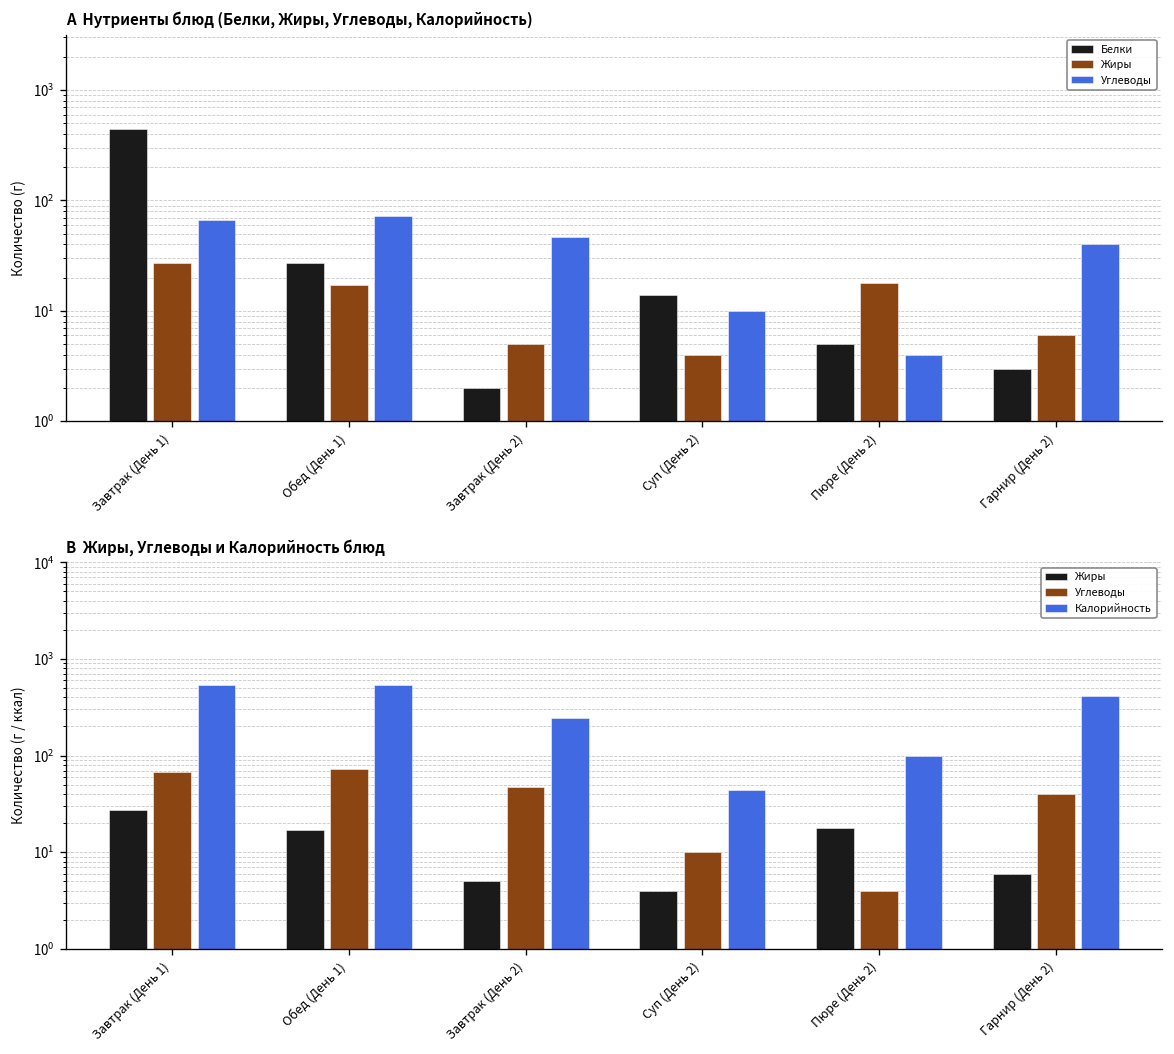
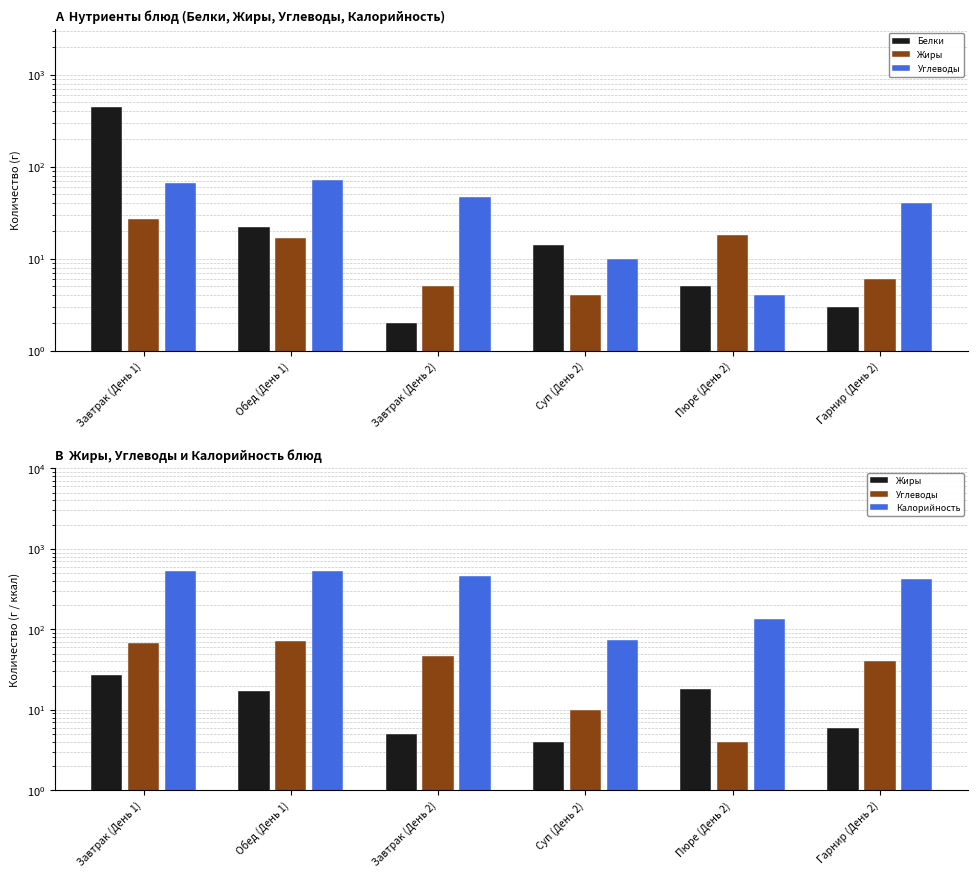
A Нутриенты блюд (Белки, Жиры, Углеводы, Калорийность), Белки, Обед (День 1): 27 -> 22
B Жиры, Углеводы и Калорийность блюд, Калорийность, Завтрак (День 2): 250 -> 500
B Жиры, Углеводы и Калорийность блюд, Калорийность, Суп (День 2): 40 -> 70
B Жиры, Углеводы и Калорийность блюд, Калорийность, Пюре (День 2): 100 -> 140
